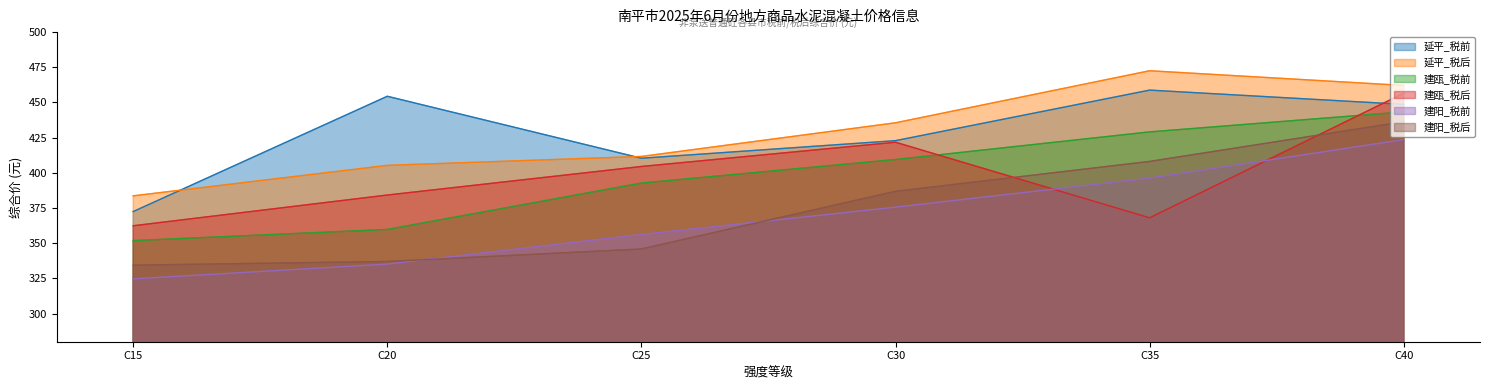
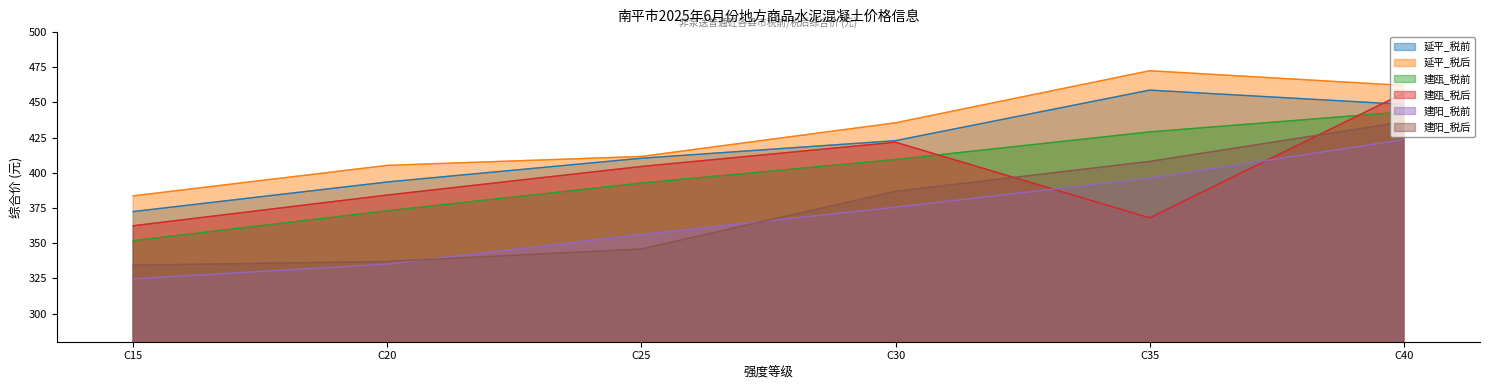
延平_税前, C20: 454 -> 394
建瓯_税前, C20: 360 -> 373
